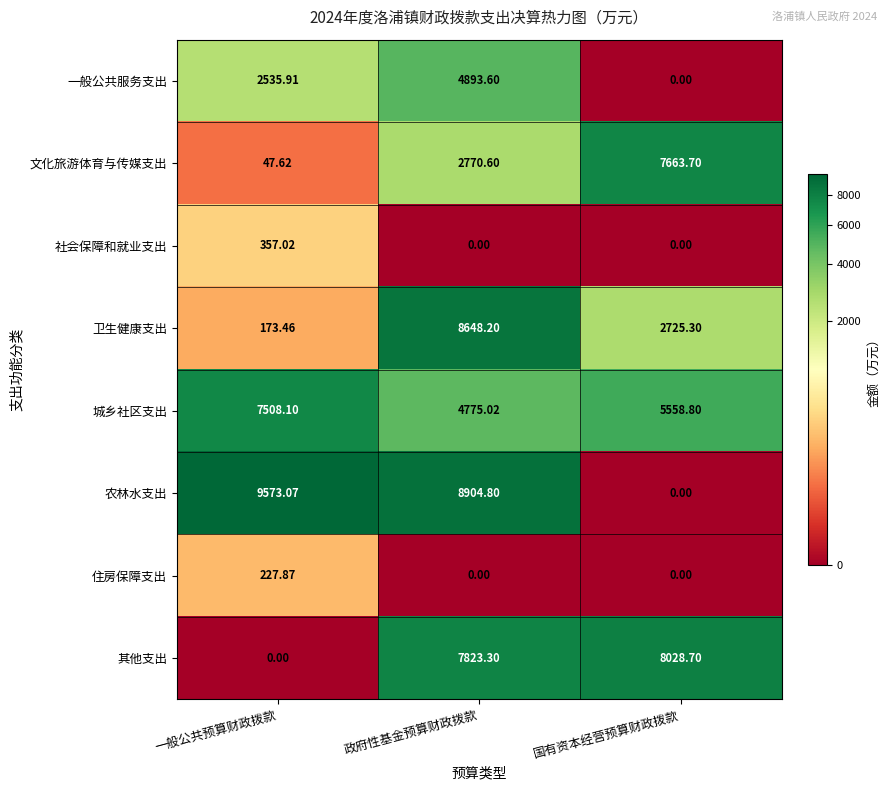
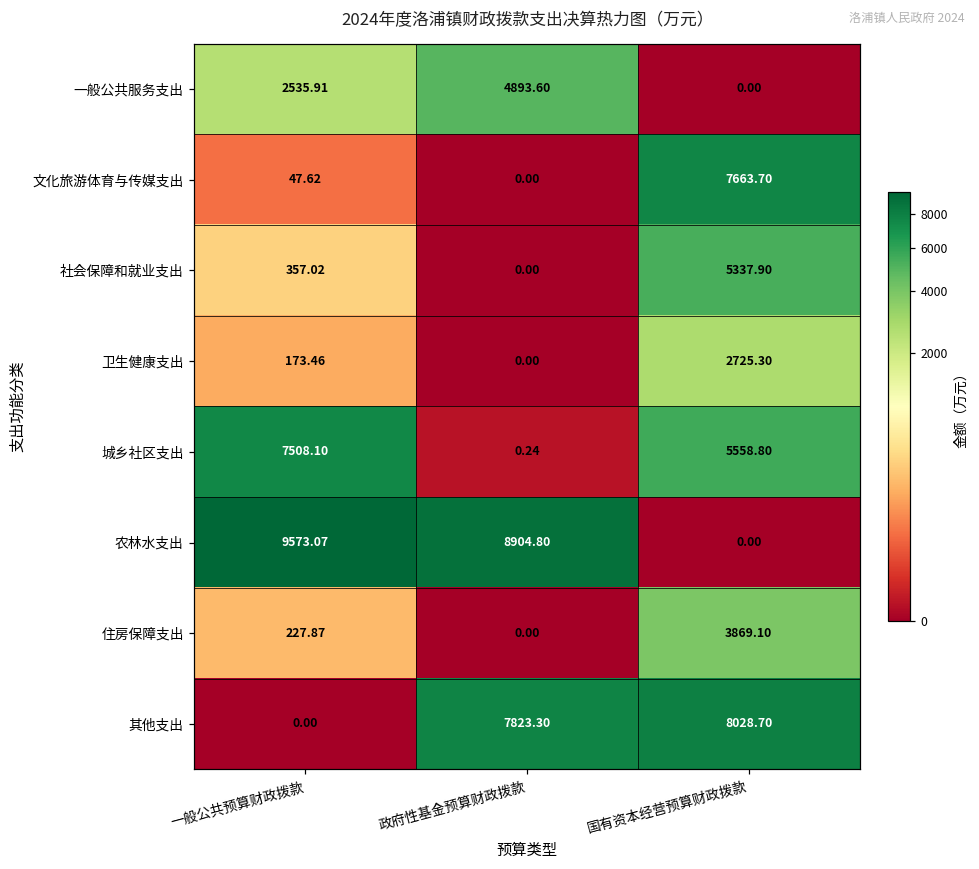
文化旅游体育与传媒支出, 政府性基金预算财政拨款: 2770.60 -> 0.00
社会保障和就业支出, 国有资本经营预算财政拨款: 0.00 -> 5337.90
卫生健康支出, 政府性基金预算财政拨款: 8648.20 -> 0.00
城乡社区支出, 政府性基金预算财政拨款: 4775.02 -> 0.24
住房保障支出, 国有资本经营预算财政拨款: 0.00 -> 3869.10
